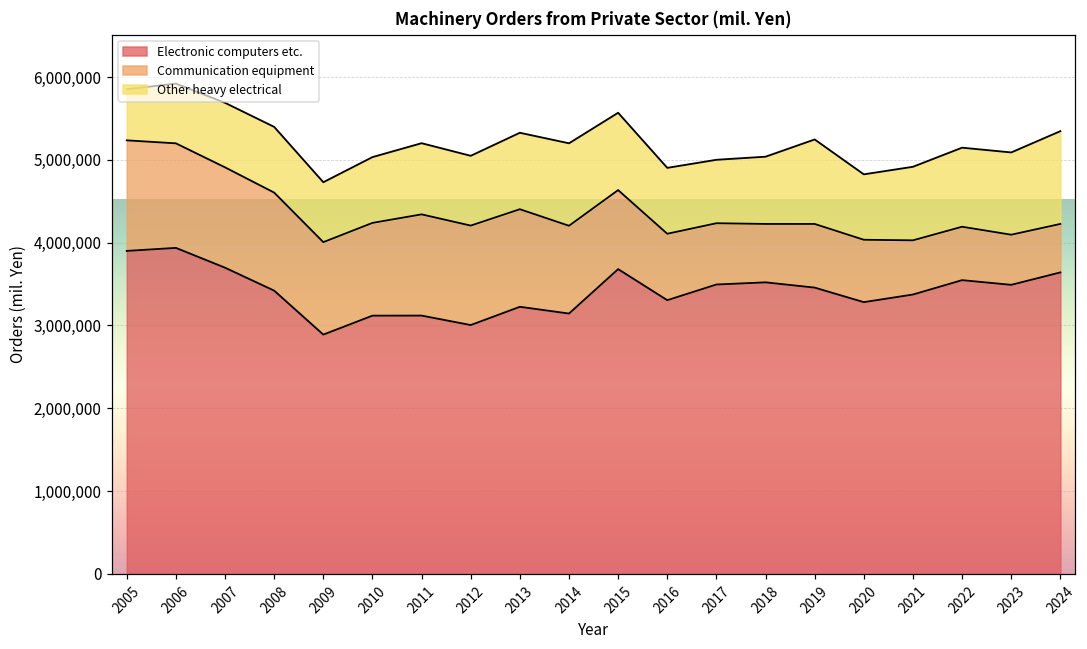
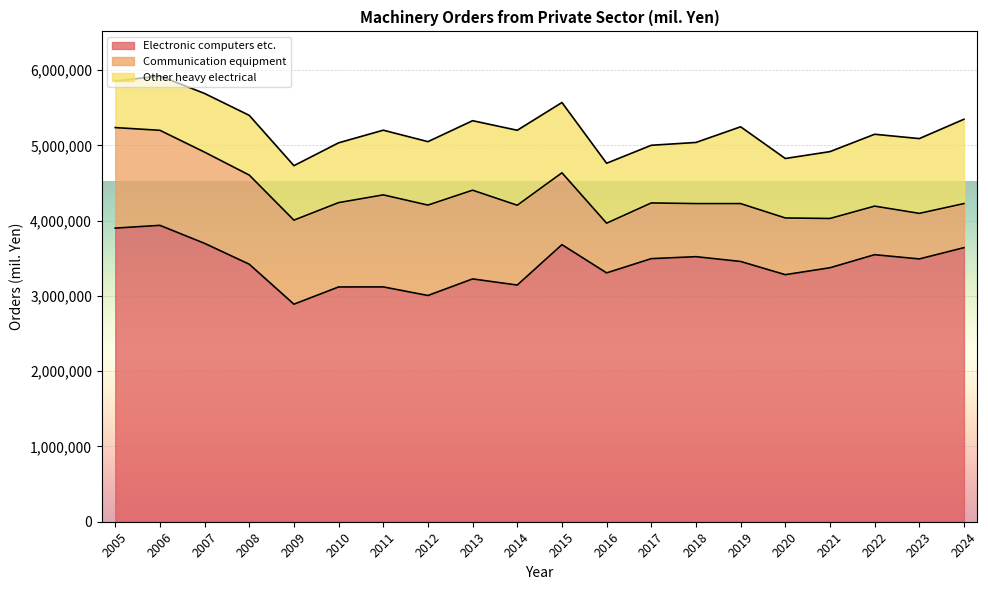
Communication equipment, 2016: 800,000 -> 700,000
